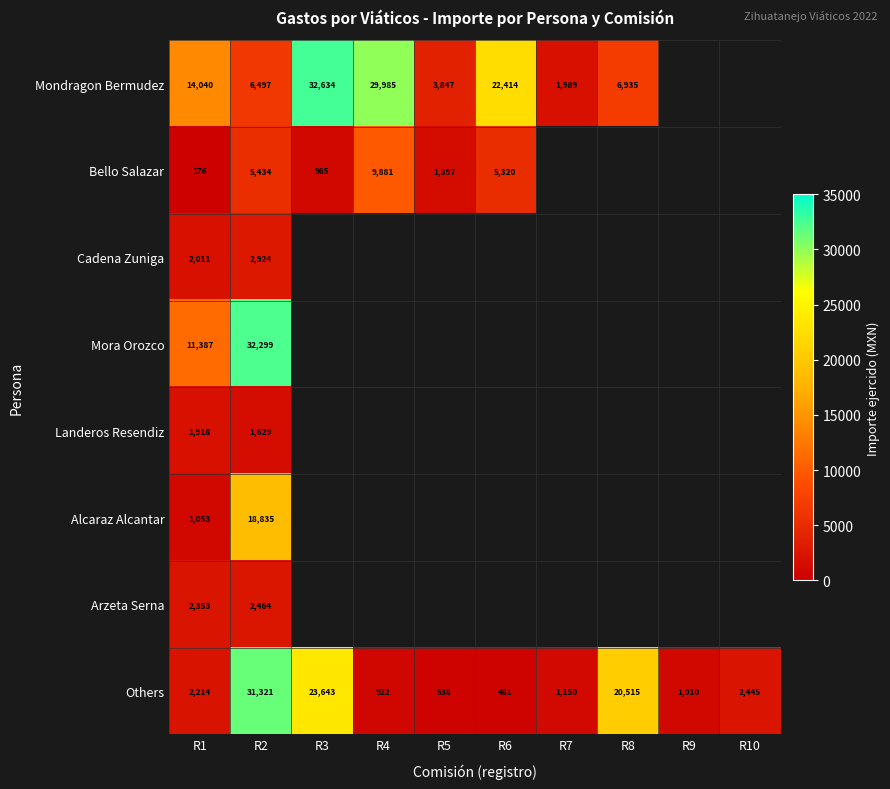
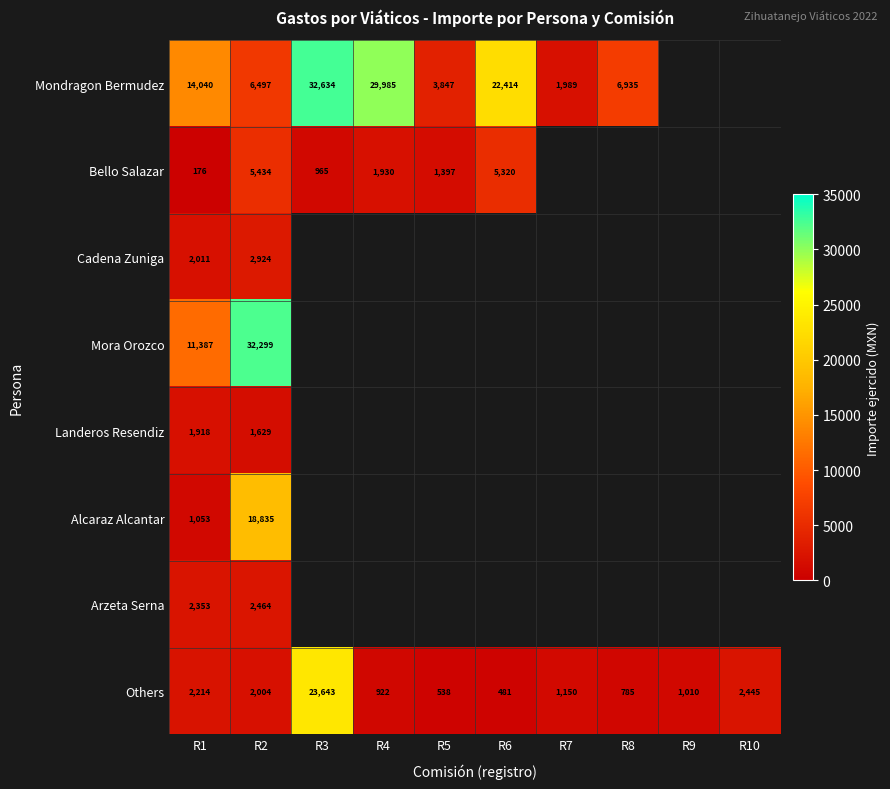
Bello Salazar, R4: 9,881 -> 1,930
Others, R2: 31,321 -> 2,004
Others, R8: 20,515 -> 785
